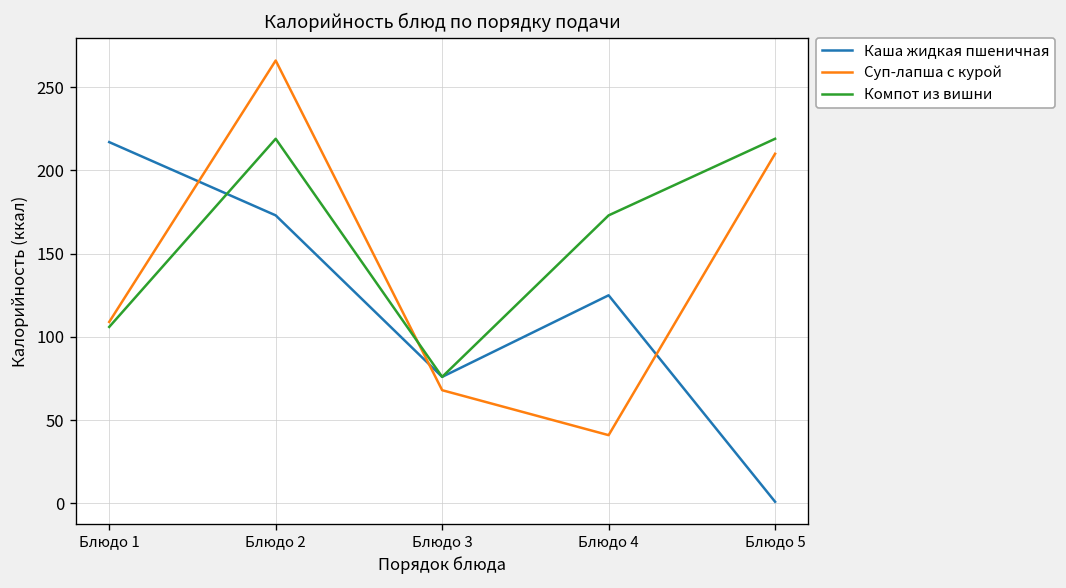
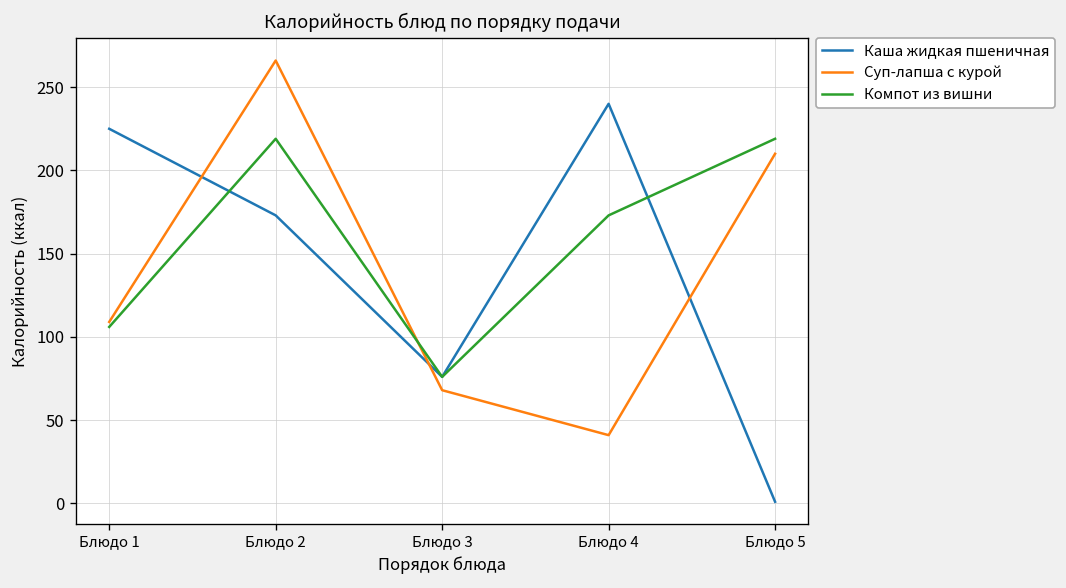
Каша жидкая пшеничная, Блюдо 1: 217 -> 225
Каша жидкая пшеничная, Блюдо 4: 125 -> 240
